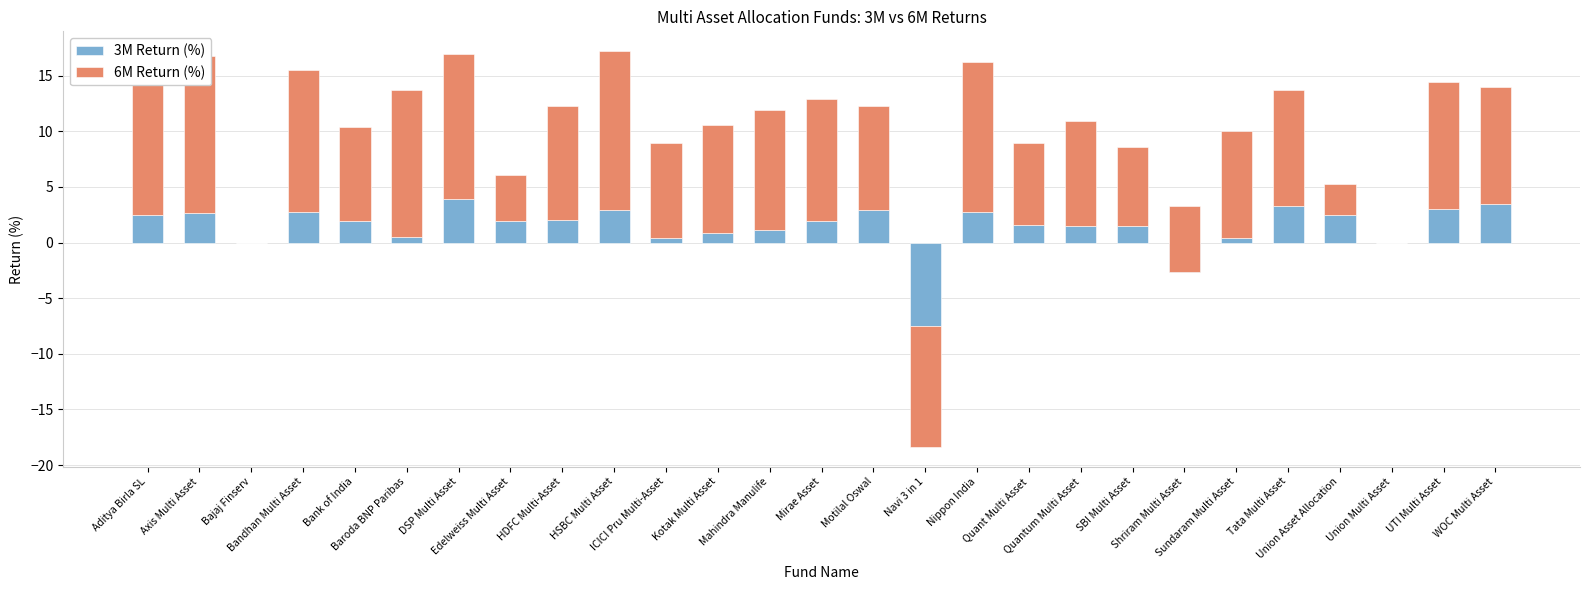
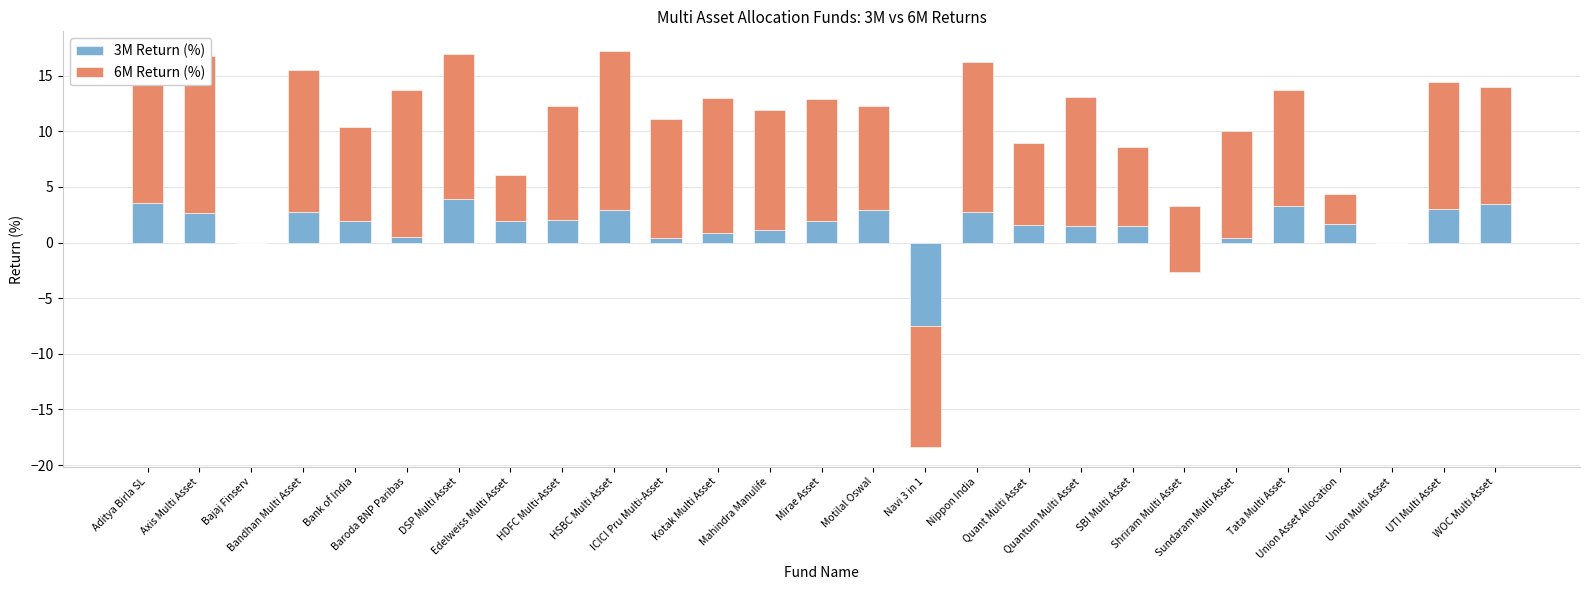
3M Return (%), Aditya Birla SL: 2.5 -> 3.6
6M Return (%), ICICI Pru Multi-Asset: 8.5 -> 10.6
6M Return (%), Kotak Multi Asset: 9.7 -> 12.1
6M Return (%), Quantum Multi Asset: 9.4 -> 11.6
3M Return (%), Union Asset Allocation: 2.5 -> 1.6
